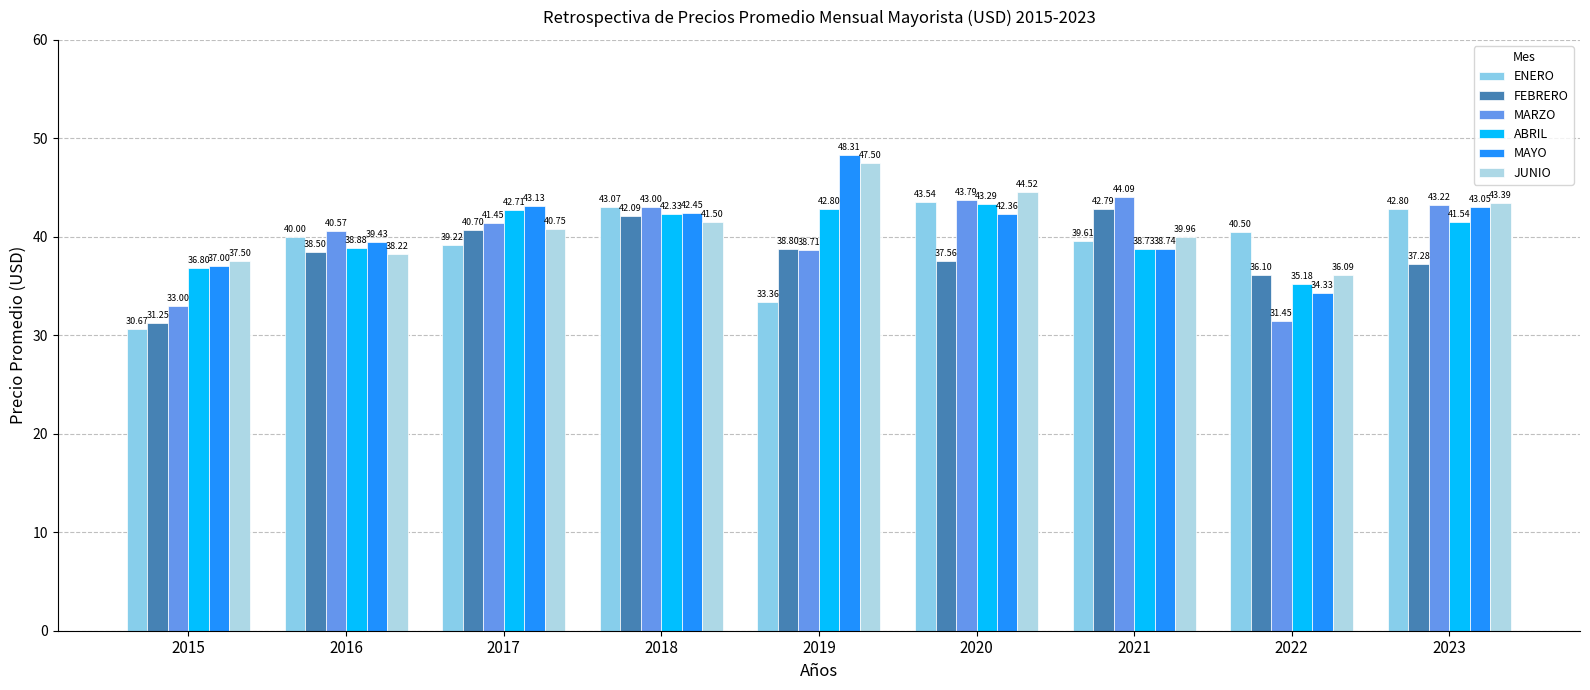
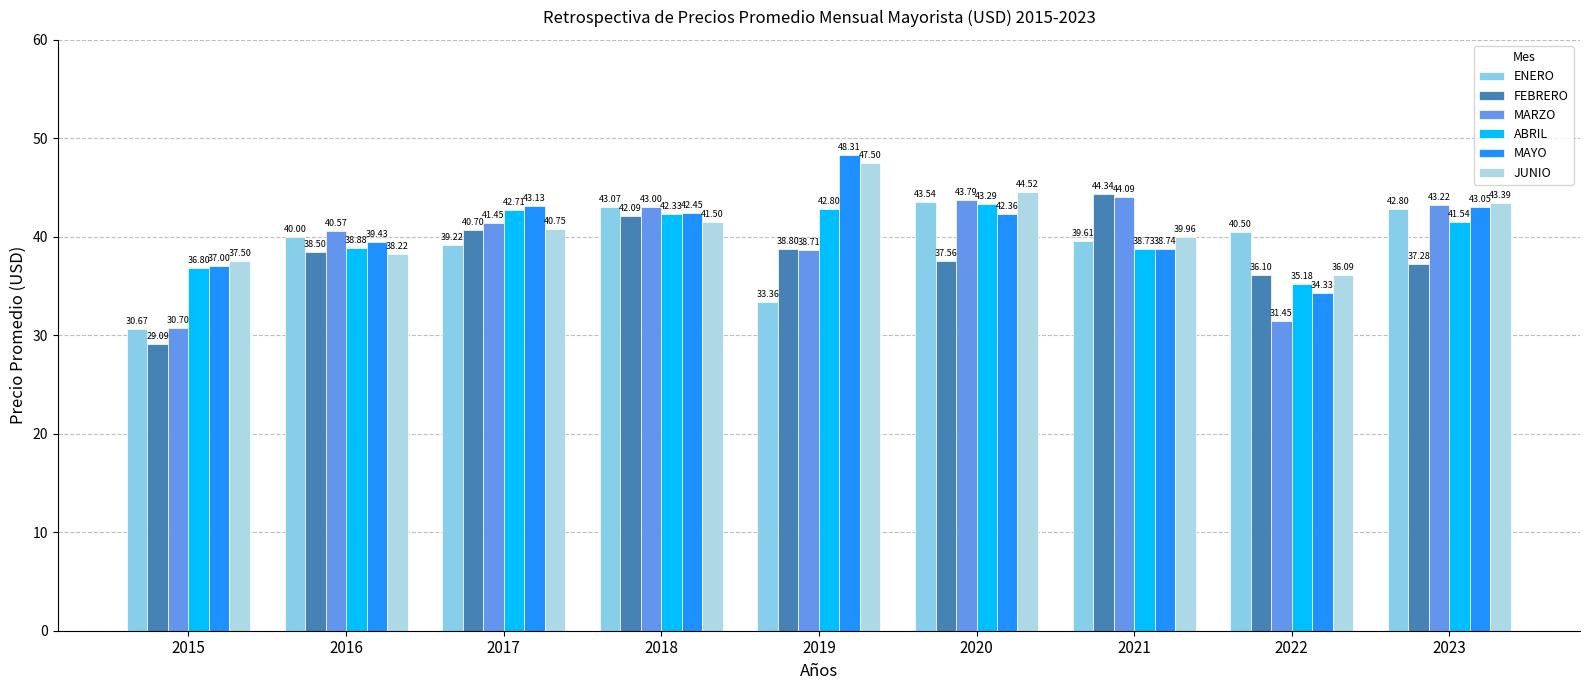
FEBRERO, 2015: 31.25 -> 29.09
MARZO, 2015: 33.00 -> 30.70
FEBRERO, 2021: 42.79 -> 44.34
